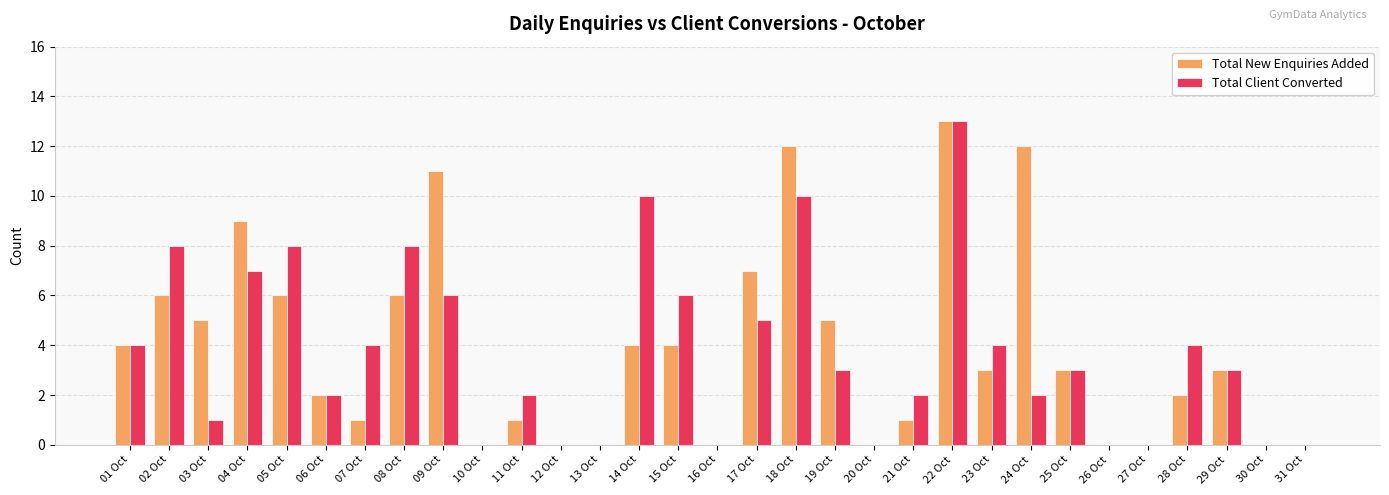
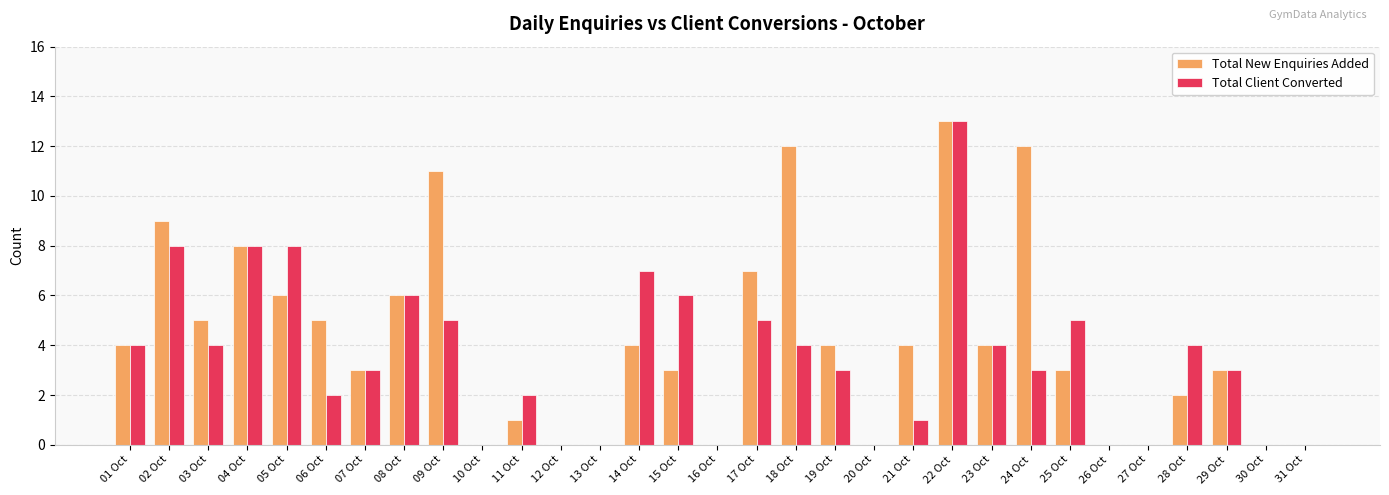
Total New Enquiries Added, 02 Oct: 6 -> 9
Total Client Converted, 03 Oct: 1 -> 4
Total New Enquiries Added, 04 Oct: 9 -> 8
Total Client Converted, 04 Oct: 7 -> 8
Total New Enquiries Added, 06 Oct: 2 -> 5
Total New Enquiries Added, 07 Oct: 1 -> 3
Total Client Converted, 07 Oct: 4 -> 3
Total Client Converted, 08 Oct: 8 -> 6
Total Client Converted, 09 Oct: 6 -> 5
Total Client Converted, 14 Oct: 10 -> 7
Total New Enquiries Added, 15 Oct: 4 -> 3
Total Client Converted, 18 Oct: 10 -> 4
Total New Enquiries Added, 19 Oct: 5 -> 4
Total New Enquiries Added, 21 Oct: 1 -> 4
Total Client Converted, 21 Oct: 2 -> 1
Total New Enquiries Added, 23 Oct: 3 -> 4
Total Client Converted, 24 Oct: 2 -> 3
Total Client Converted, 25 Oct: 3 -> 5
